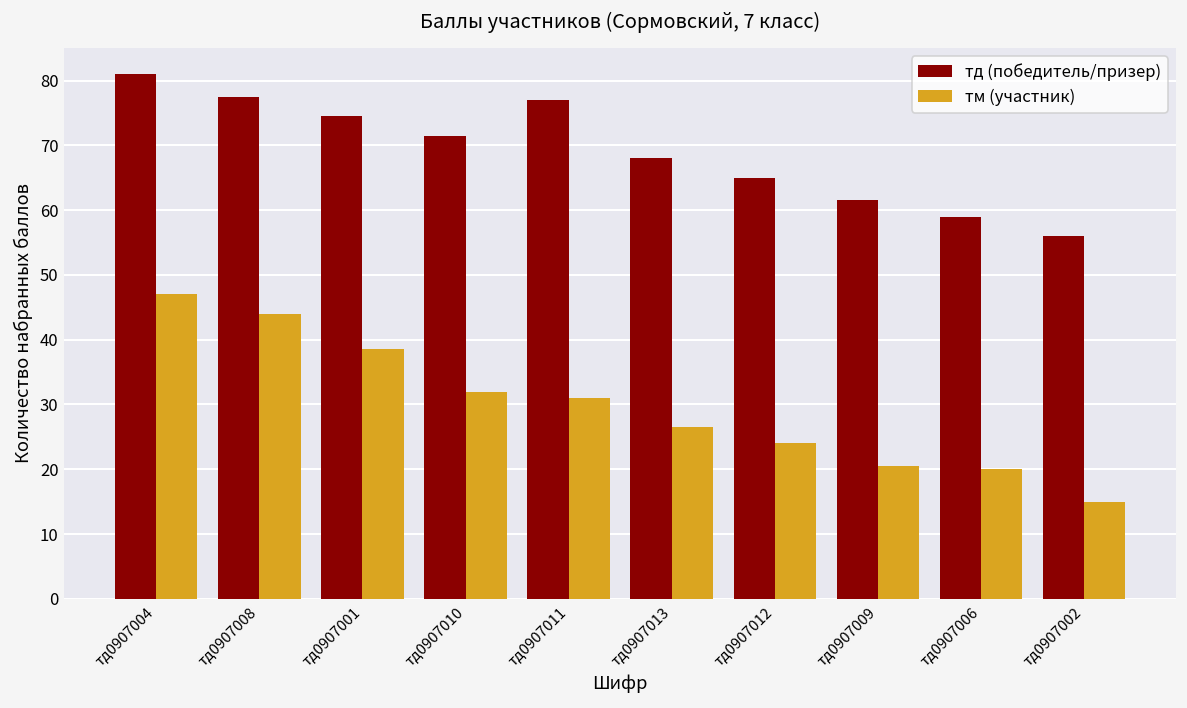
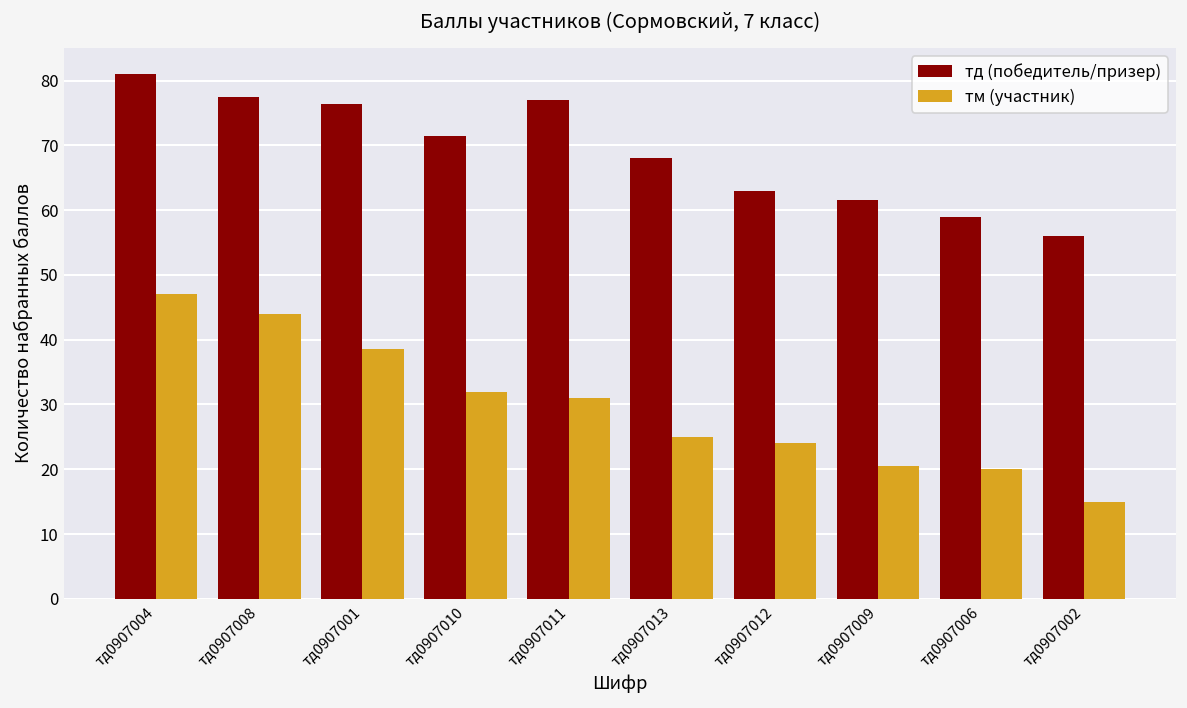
тд (победитель/призер), тд0907001: 75 -> 76
тм (участник), тд0907013: 27 -> 25
тд (победитель/призер), тд0907012: 65 -> 63
